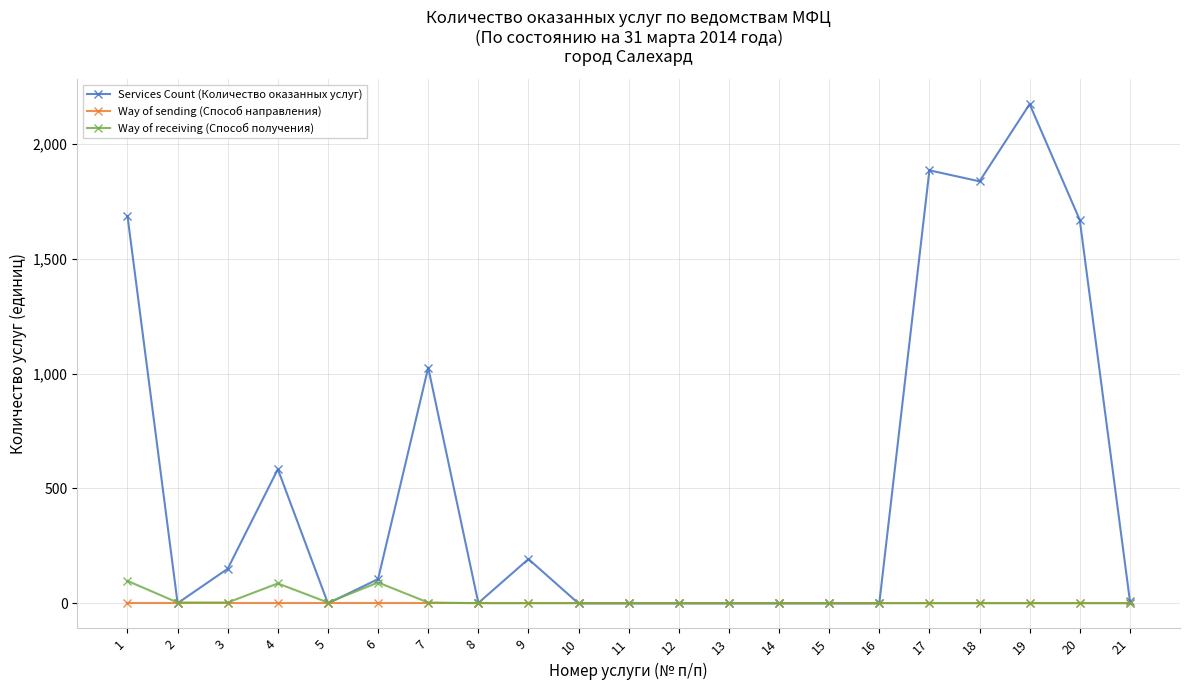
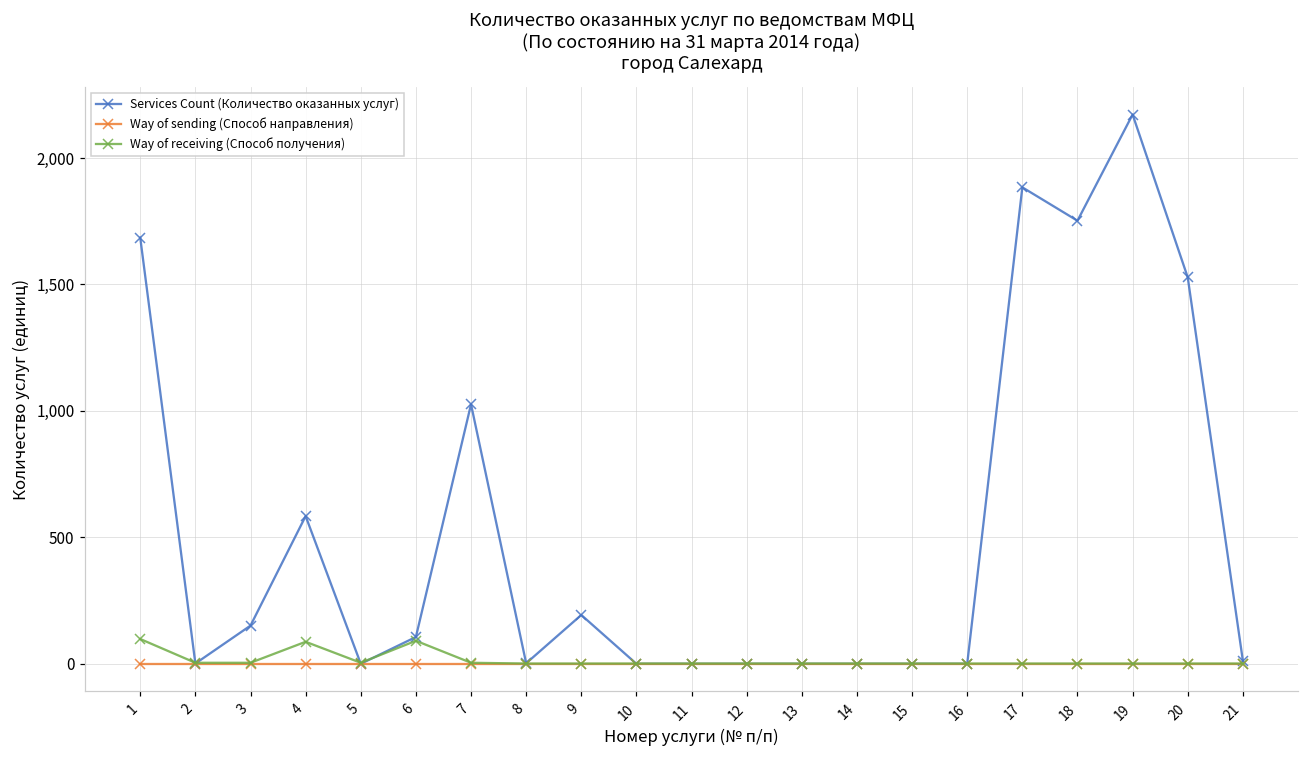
Services Count (Количество оказанных услуг), 18: 1,840 -> 1,750
Services Count (Количество оказанных услуг), 20: 1,670 -> 1,530
